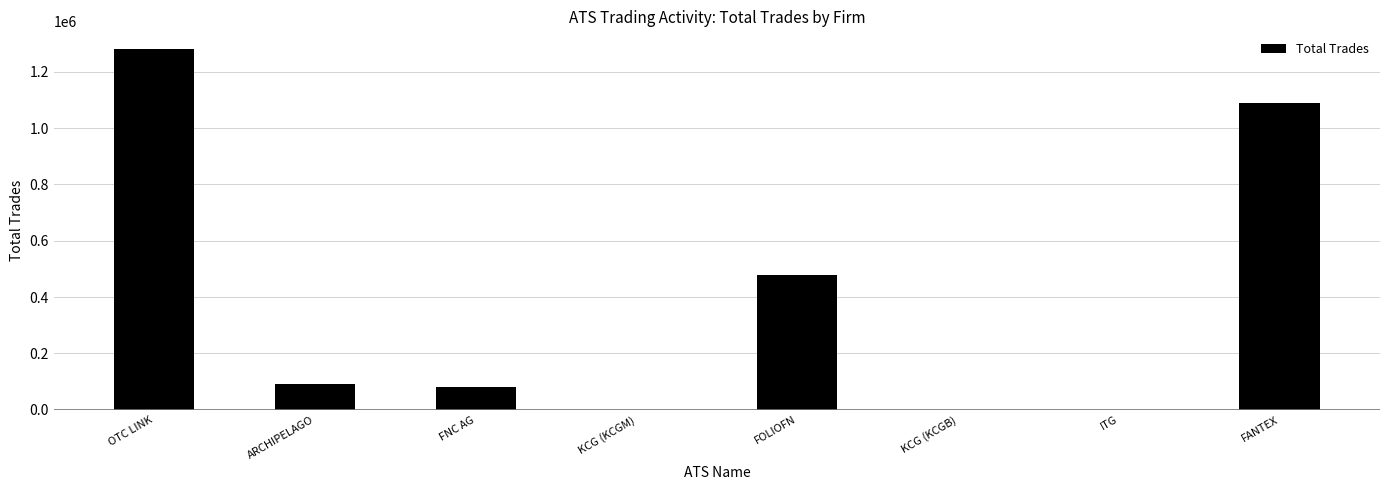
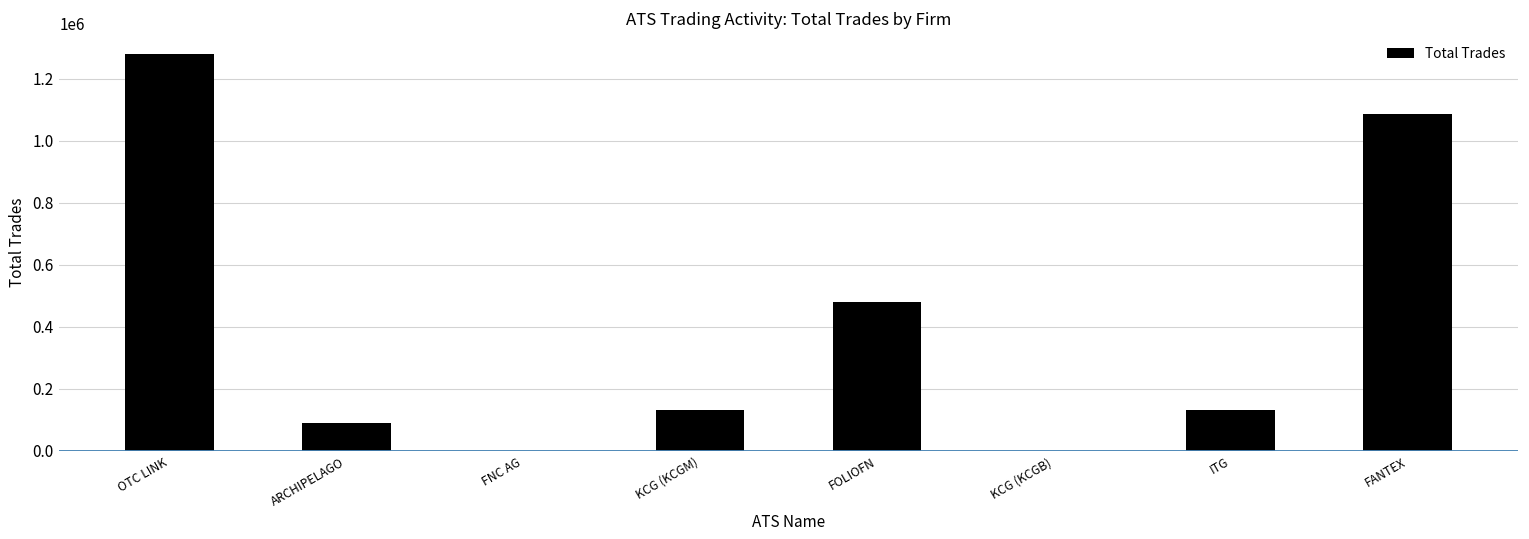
FNC AG: 80000 -> 0
KCG (KCGM): 0 -> 130000
ITG: 0 -> 130000
